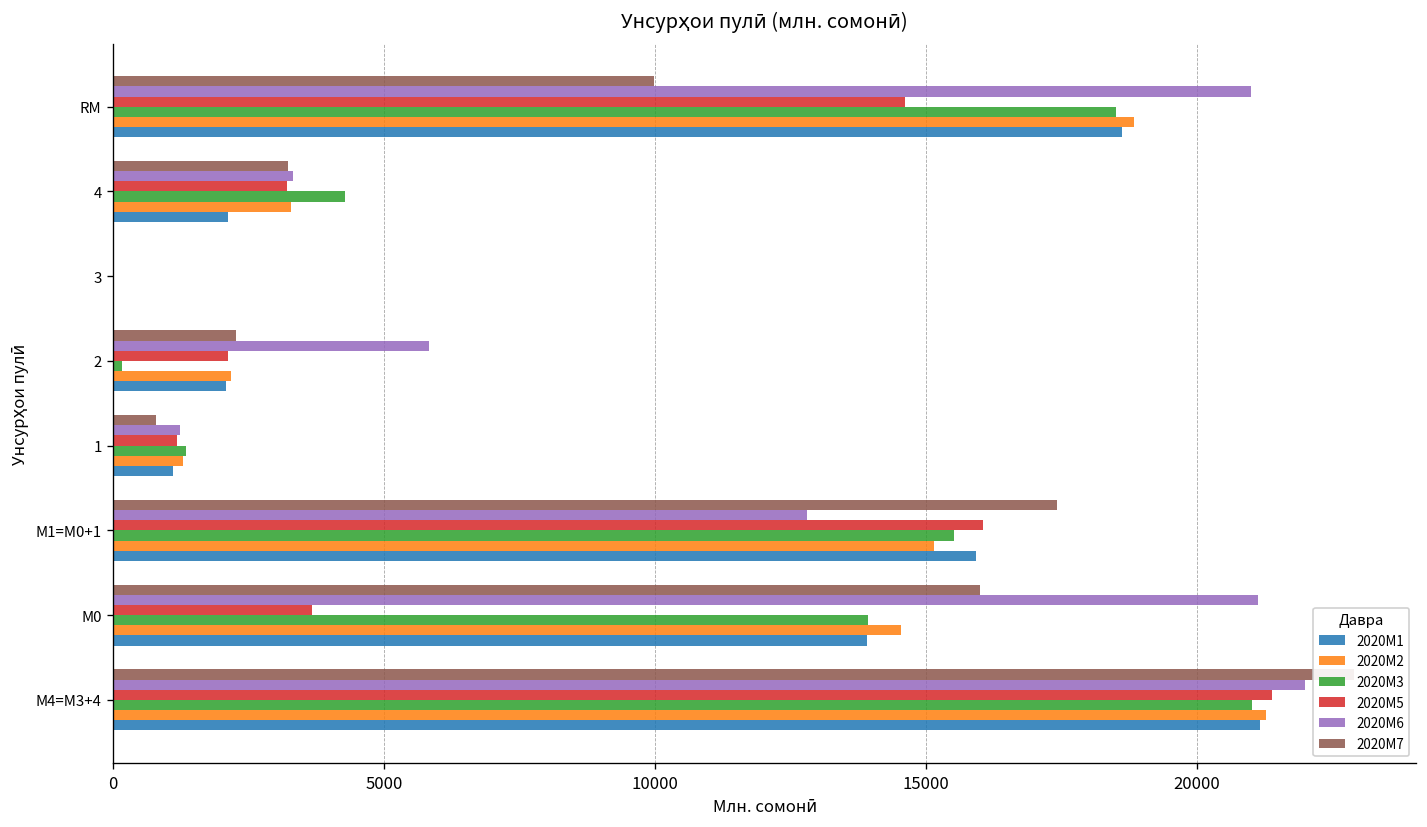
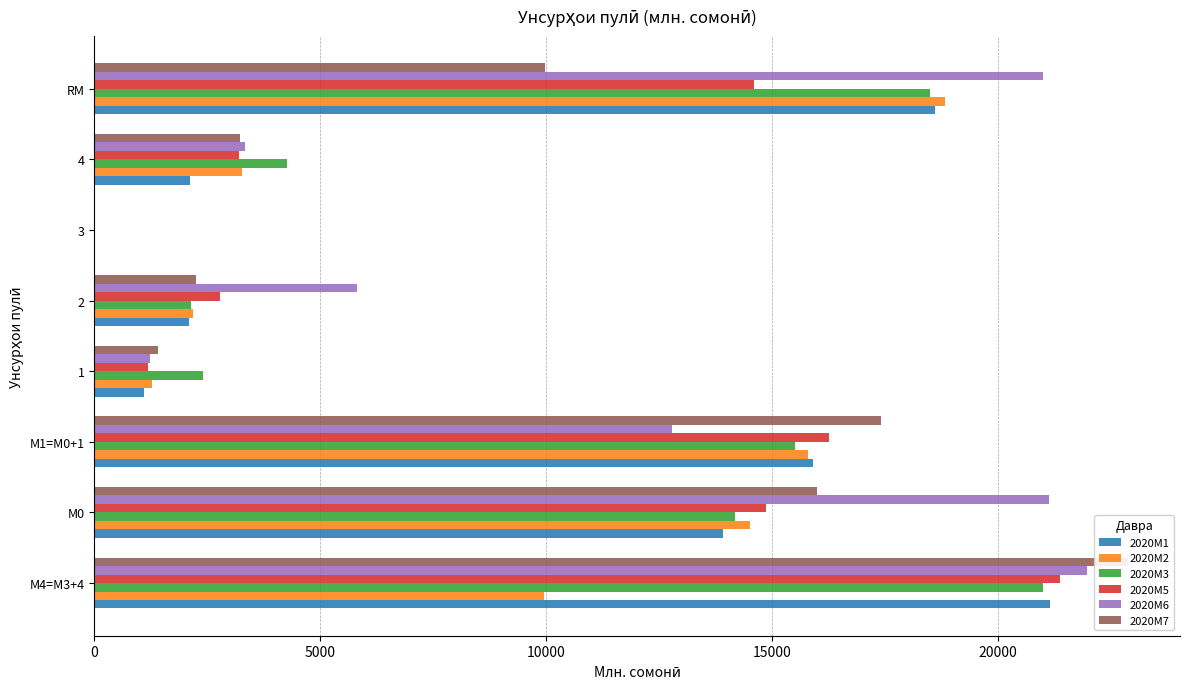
2020M5, 2: 2100 -> 2800
2020M3, 2: 200 -> 2100
2020M7, 1: 800 -> 1400
2020M3, 1: 1300 -> 2400
2020M5, М1=M0+1: 16100 -> 16300
2020M2, М1=M0+1: 15200 -> 15800
2020M5, М0: 3700 -> 14900
2020M3, М0: 13900 -> 14200
2020M2, М4=M3+4: 21300 -> 10000
